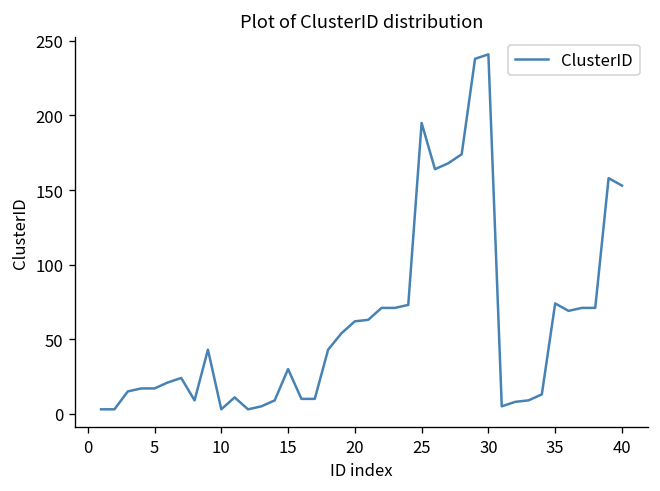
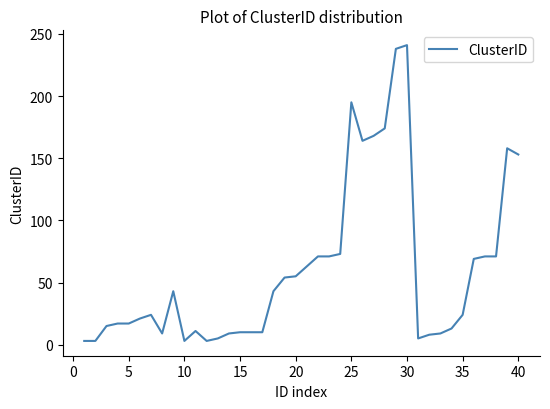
15: 30 -> 10
20: 62 -> 55
35: 74 -> 24
